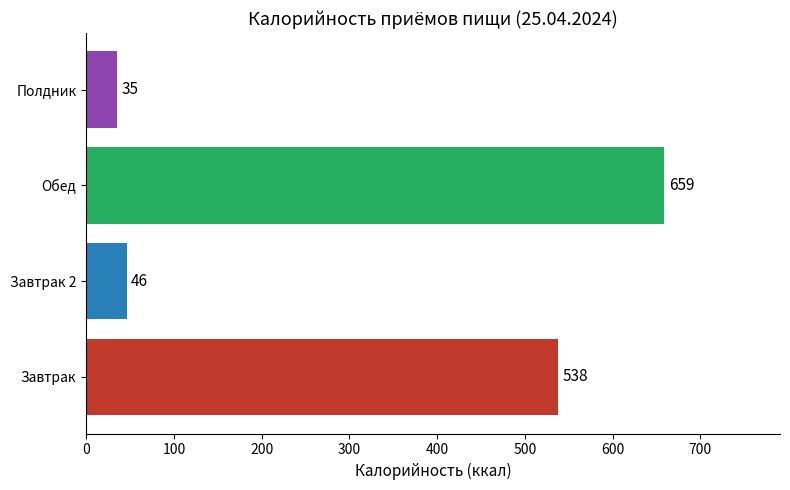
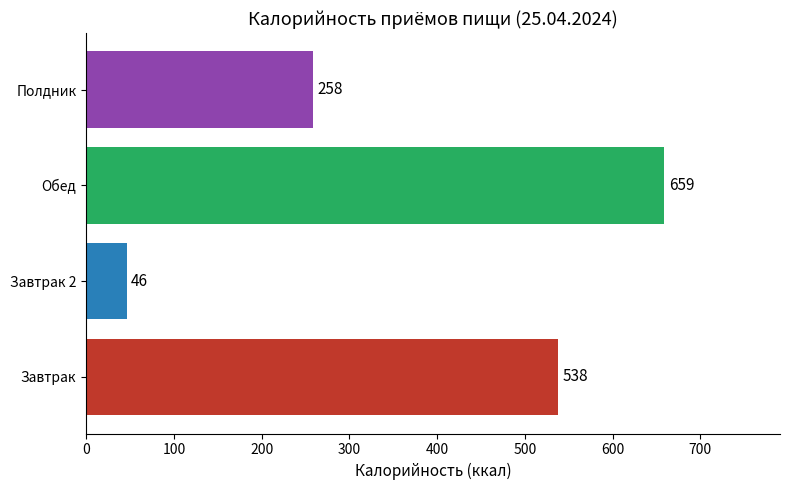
Полдник: 35 -> 258
